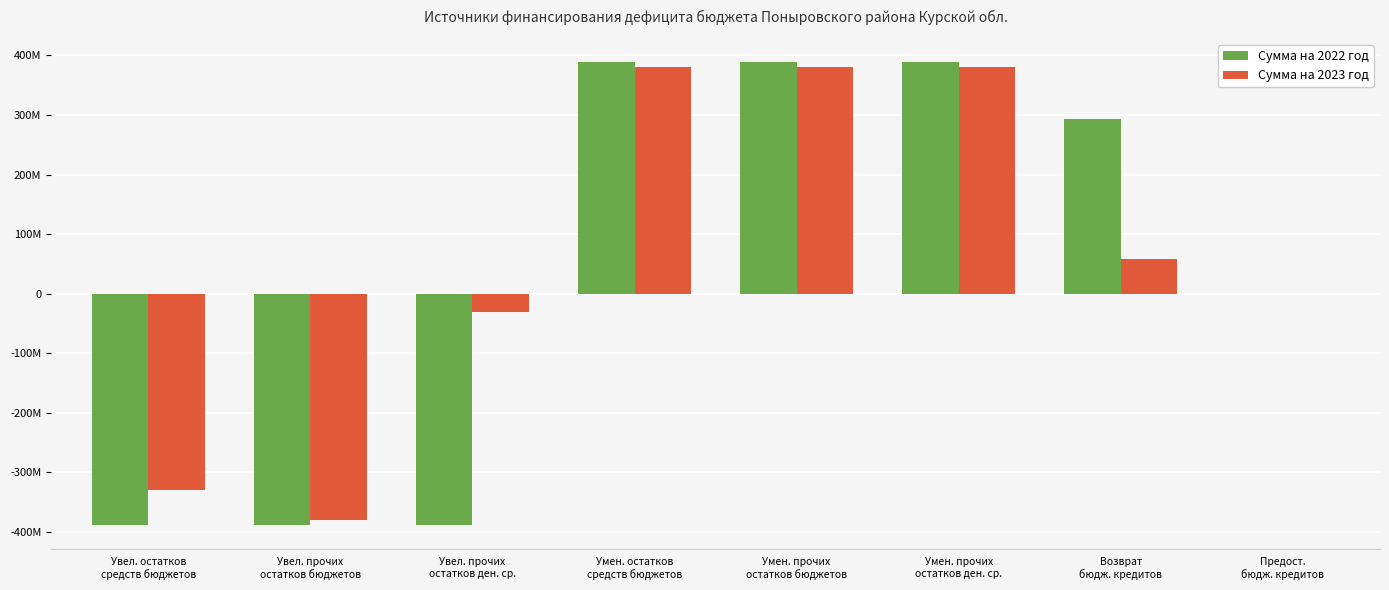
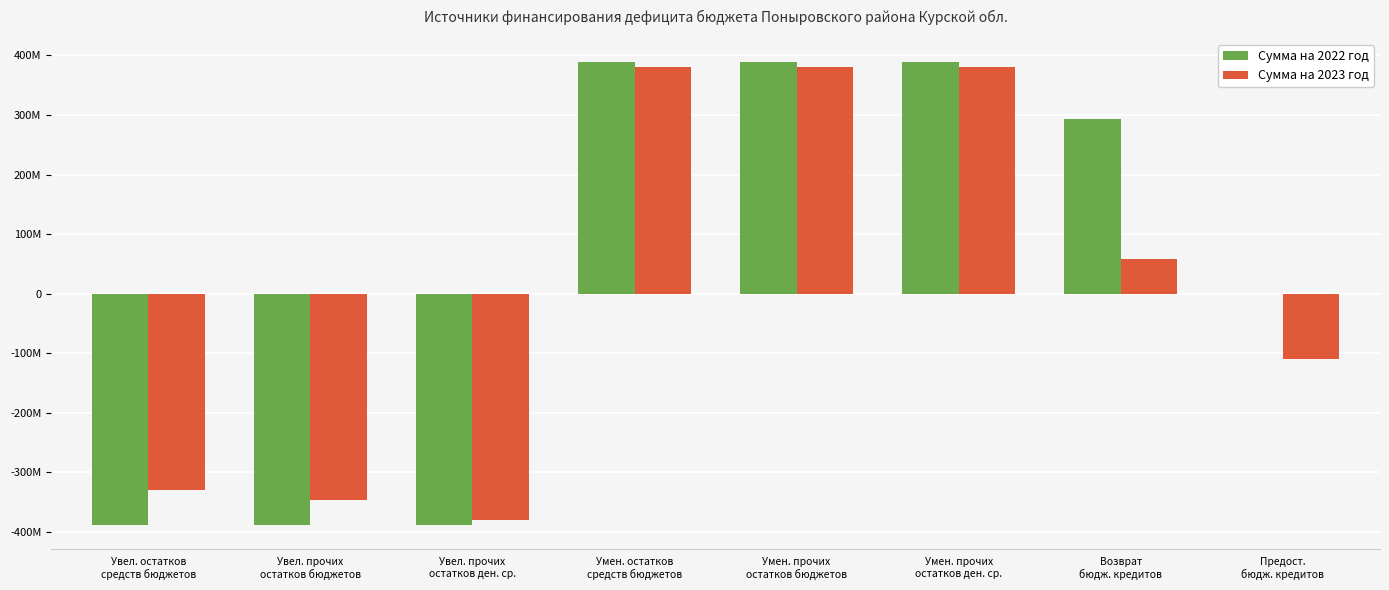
Сумма на 2023 год, Увел. прочих остатков бюджетов: -380000000 -> -350000000
Сумма на 2023 год, Увел. прочих остатков ден. ср.: -30000000 -> -380000000
Сумма на 2023 год, Предост. бюдж. кредитов: 0 -> -110000000
